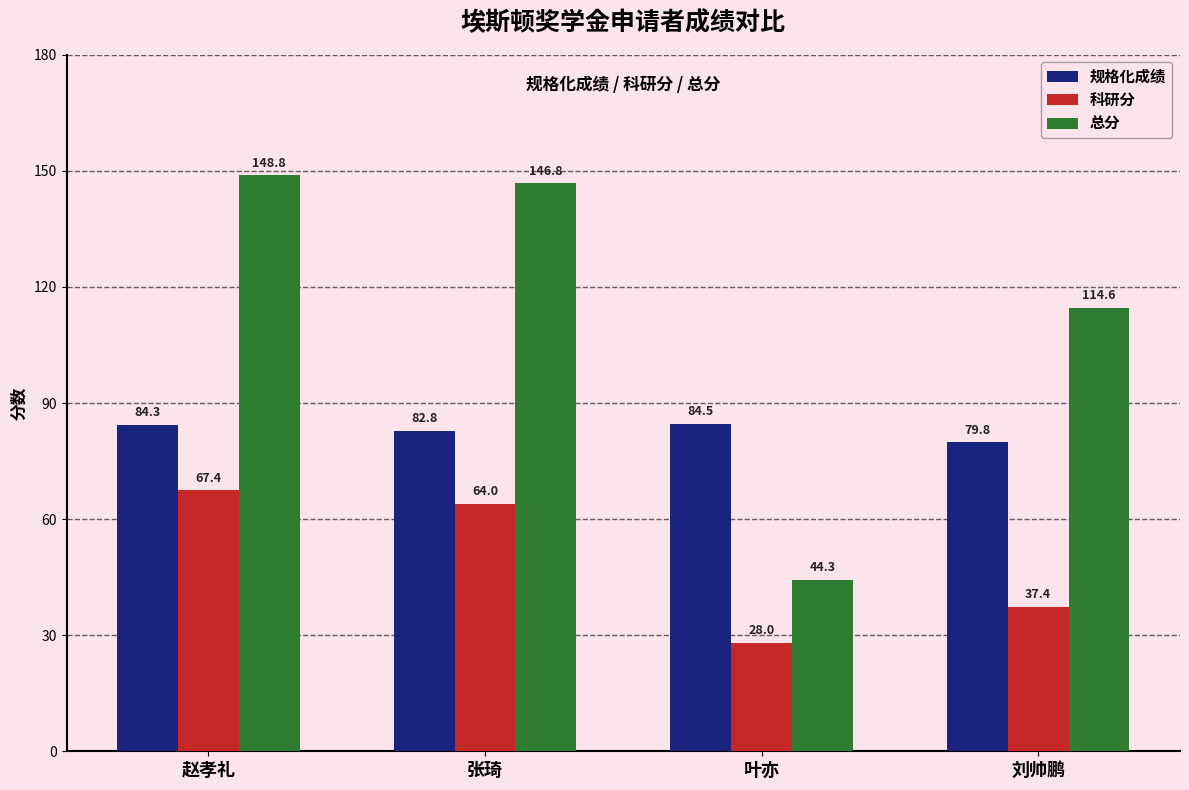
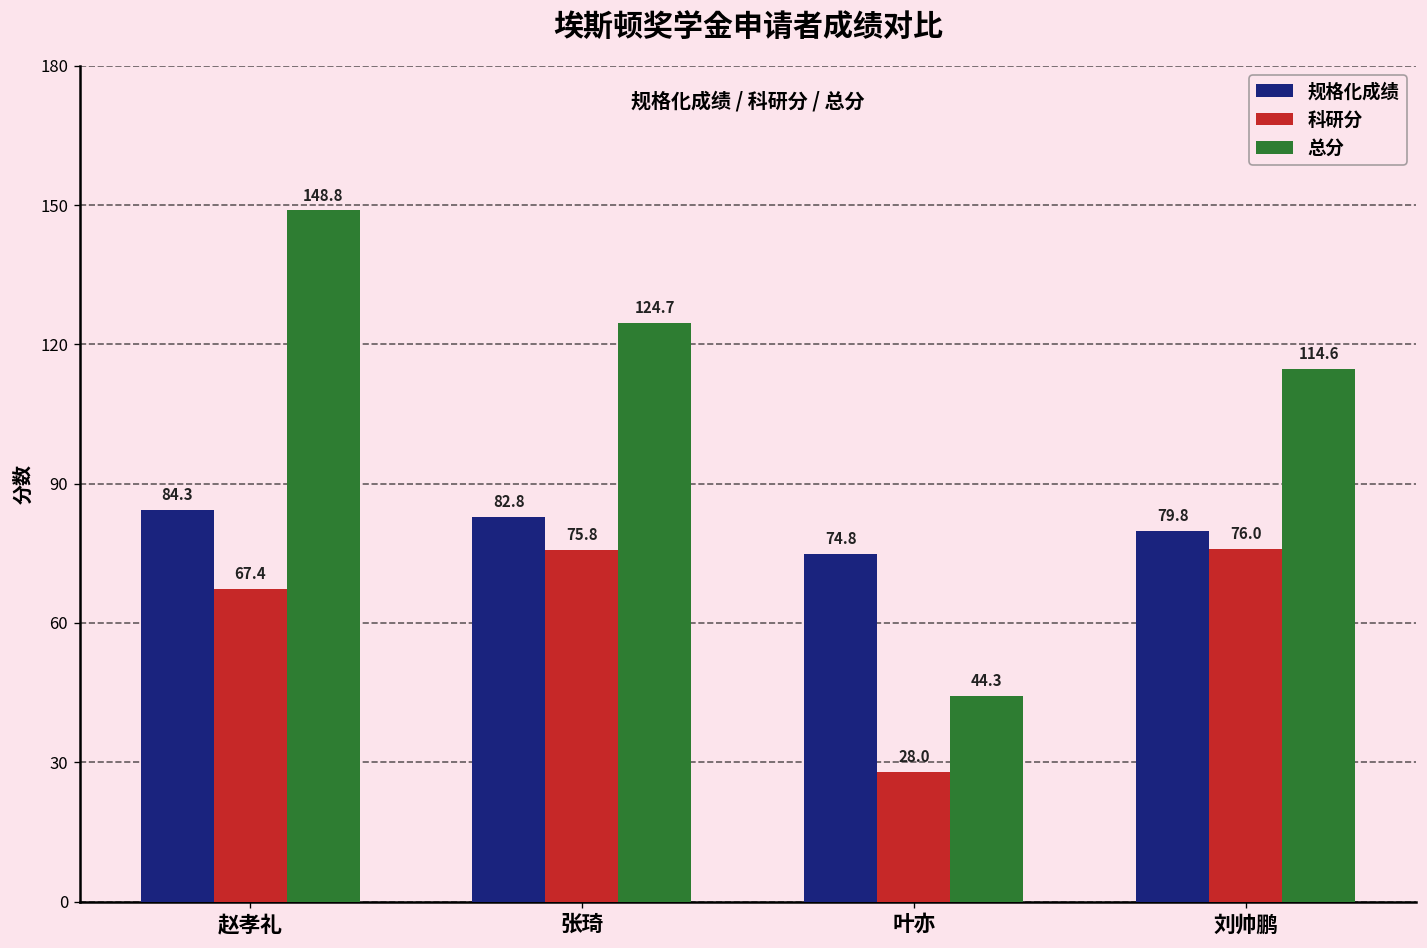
科研分, 张琦: 64.0 -> 75.8
总分, 张琦: 146.8 -> 124.7
规格化成绩, 叶亦: 84.5 -> 74.8
科研分, 刘帅鹏: 37.4 -> 76.0
